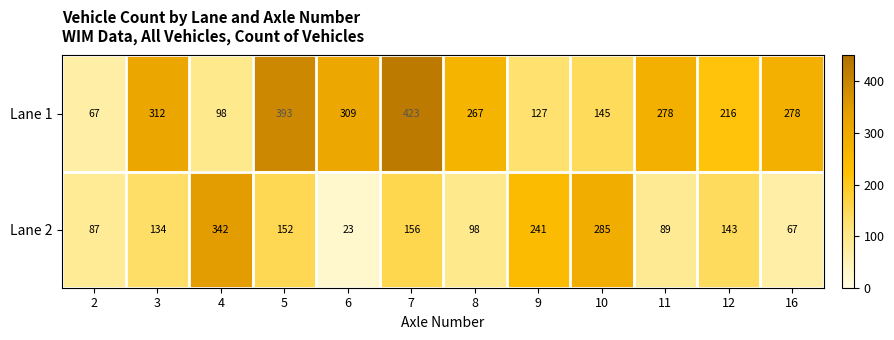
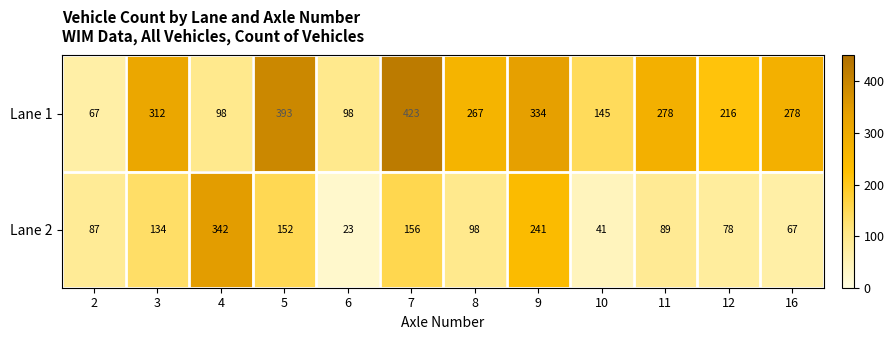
Lane 1, 6: 309 -> 98
Lane 1, 9: 127 -> 334
Lane 2, 10: 285 -> 41
Lane 2, 12: 143 -> 78
